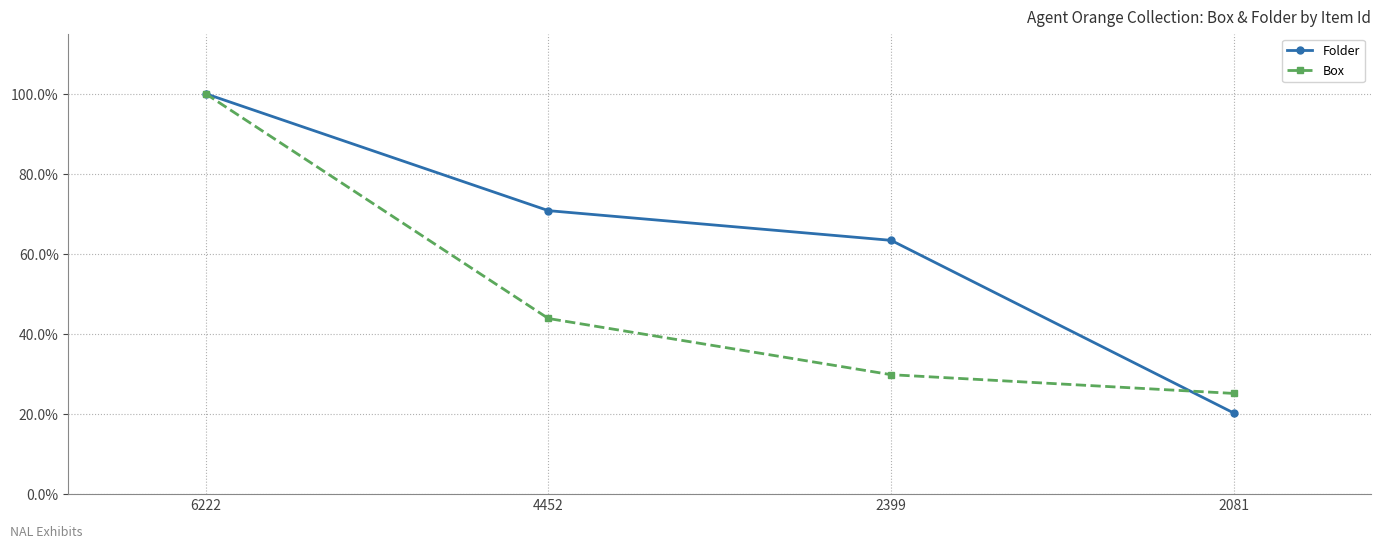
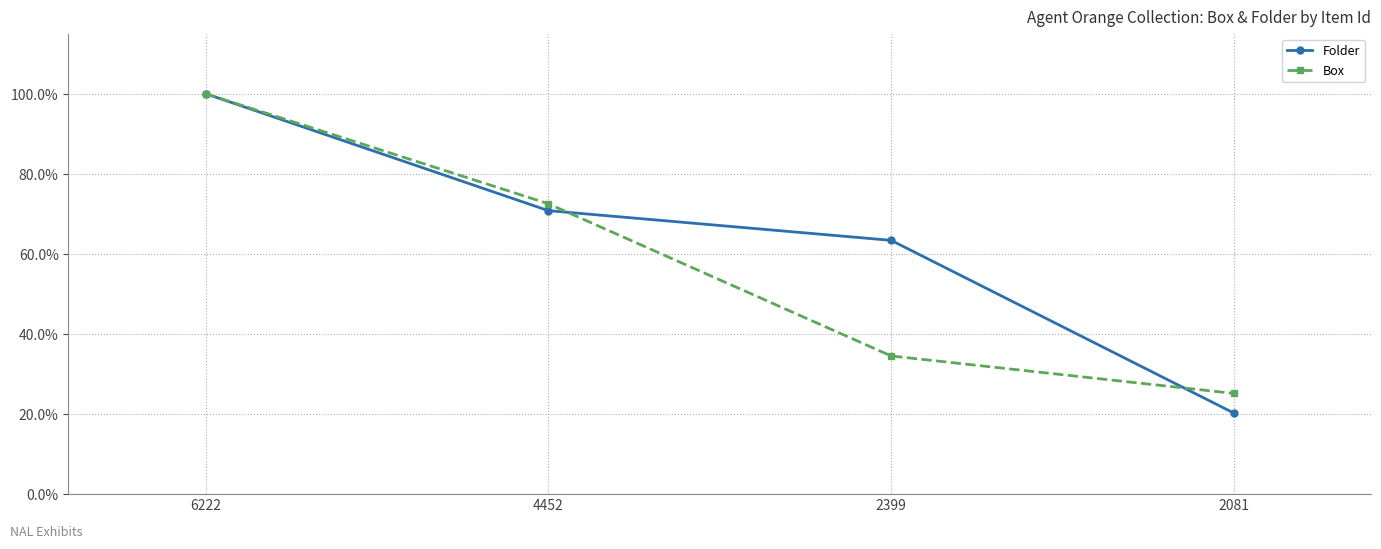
Box, 4452: 44% -> 73%
Box, 2399: 30% -> 35%
